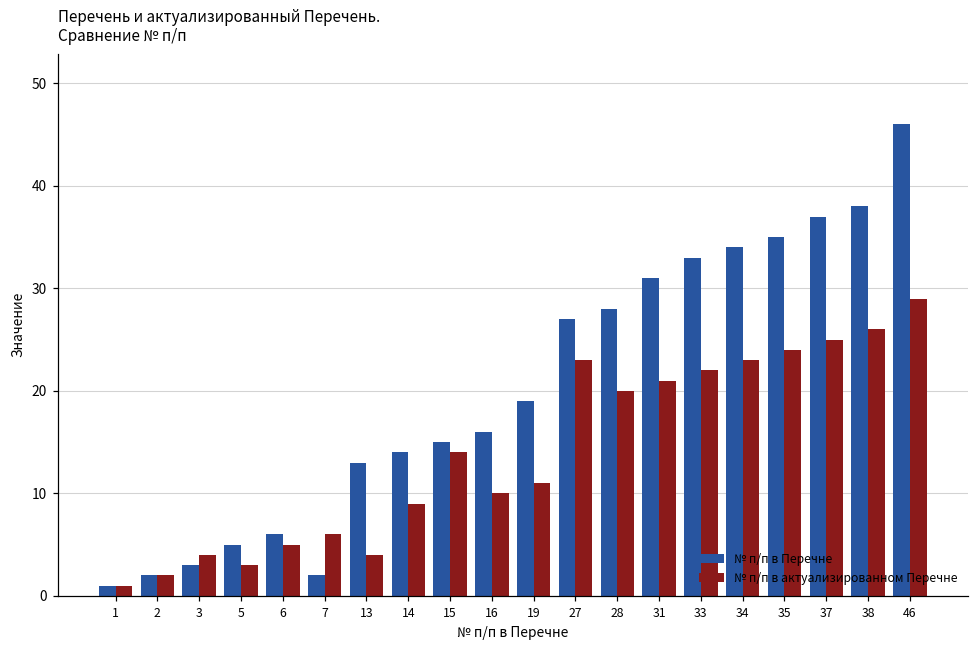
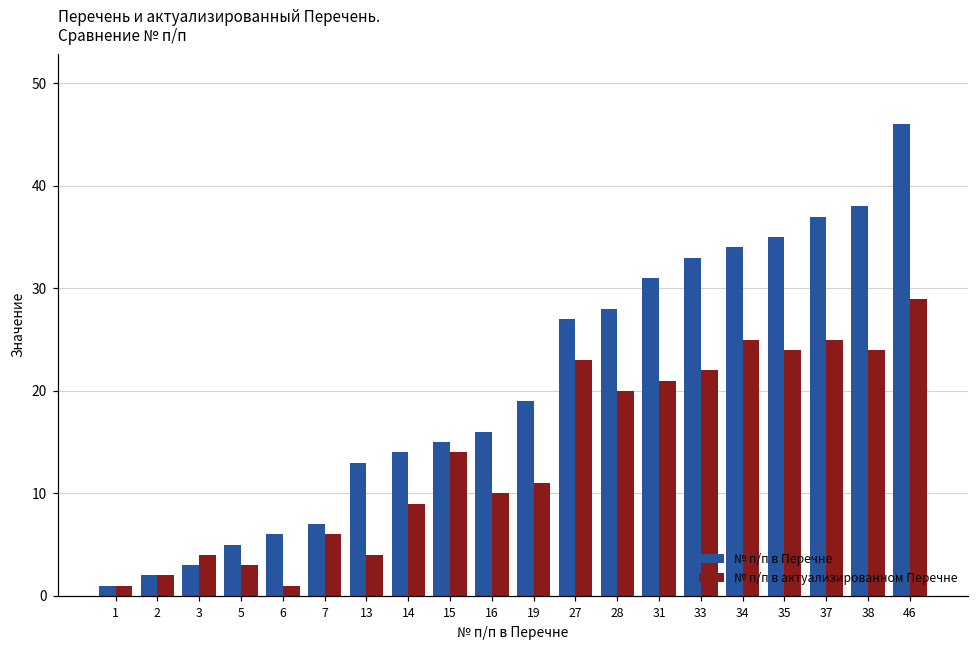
№ п/п в актуализированном Перечне, 6: 5 -> 1
№ п/п в Перечне, 7: 2 -> 7
№ п/п в актуализированном Перечне, 34: 23 -> 25
№ п/п в актуализированном Перечне, 38: 26 -> 24
